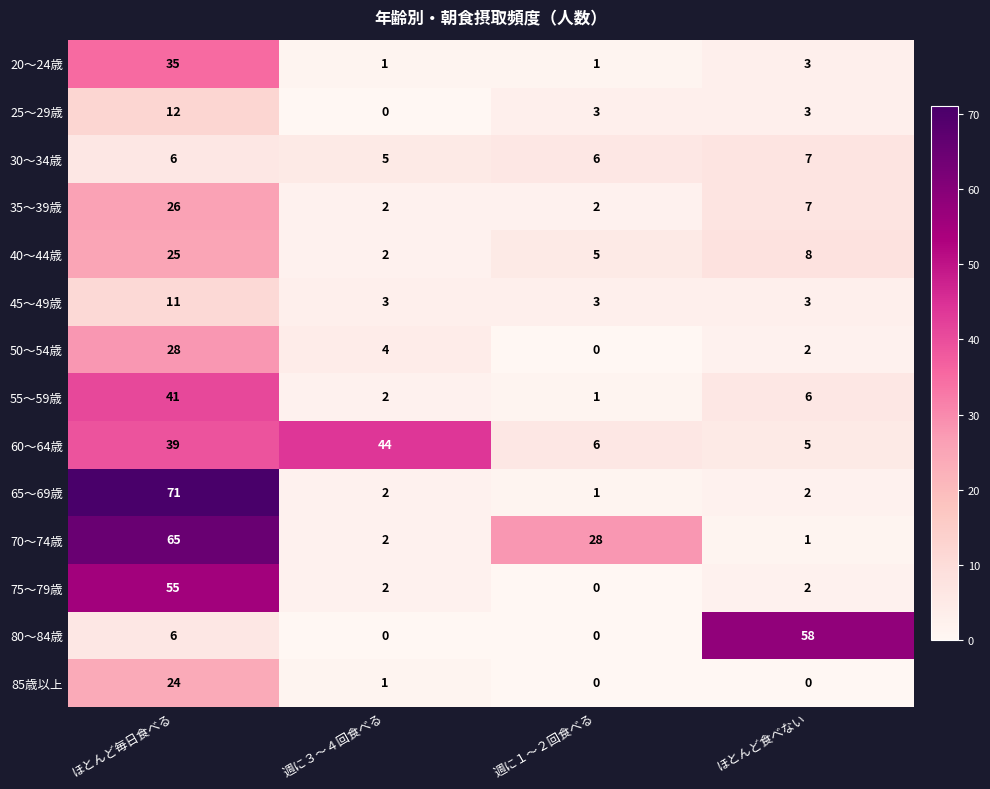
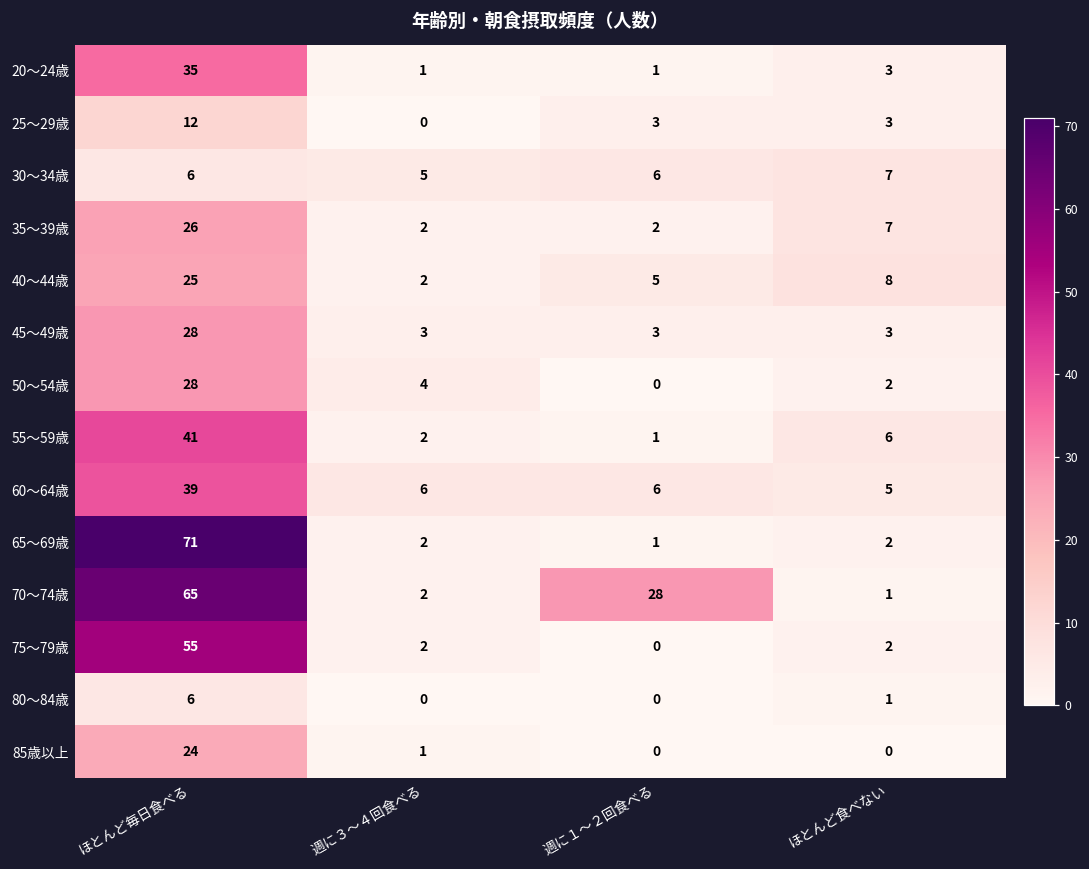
45～49歳, ほとんど毎日食べる: 11 -> 28
60～64歳, 週に３～４回食べる: 44 -> 6
80～84歳, ほとんど食べない: 58 -> 1
